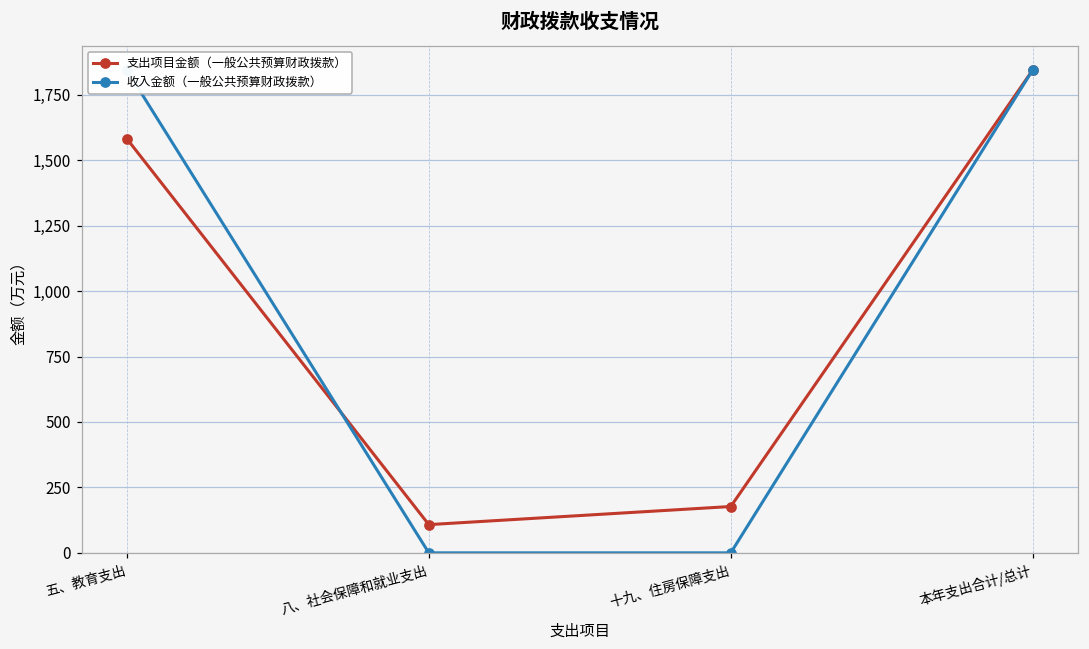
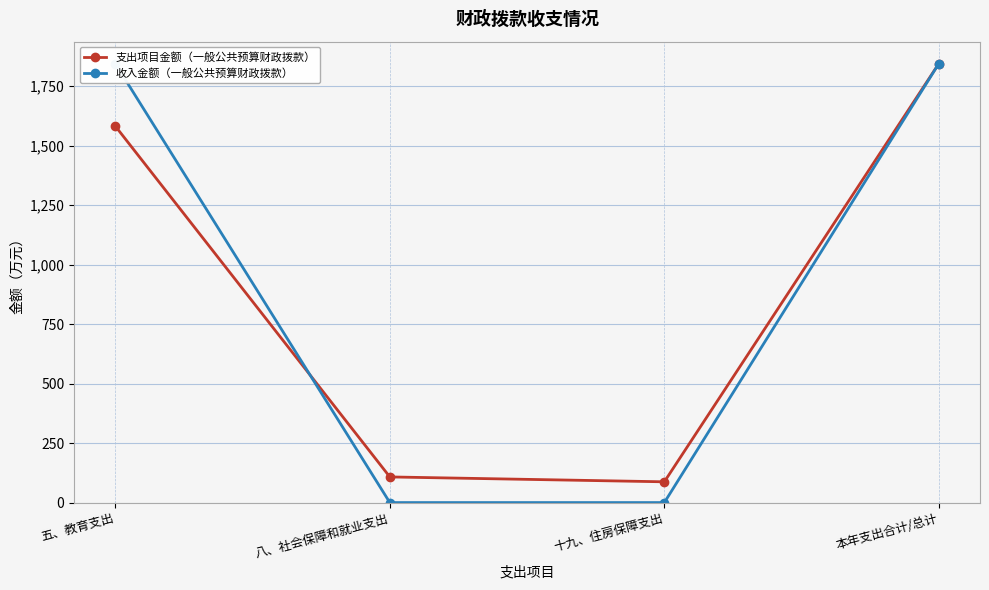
支出项目金额（一般公共预算财政拨款）, 十九、住房保障支出: 180 -> 90
